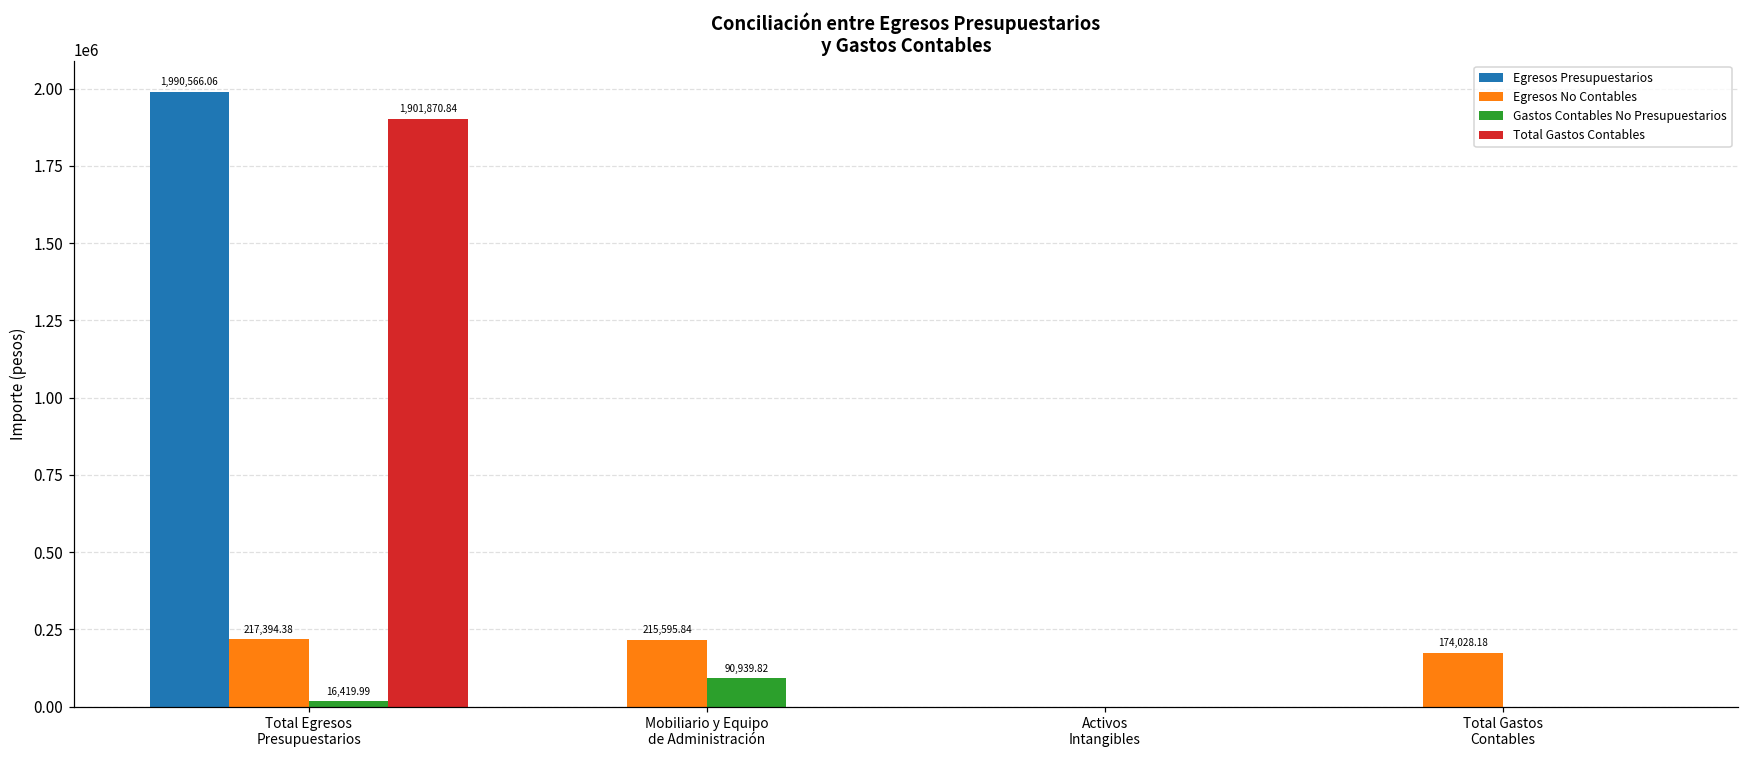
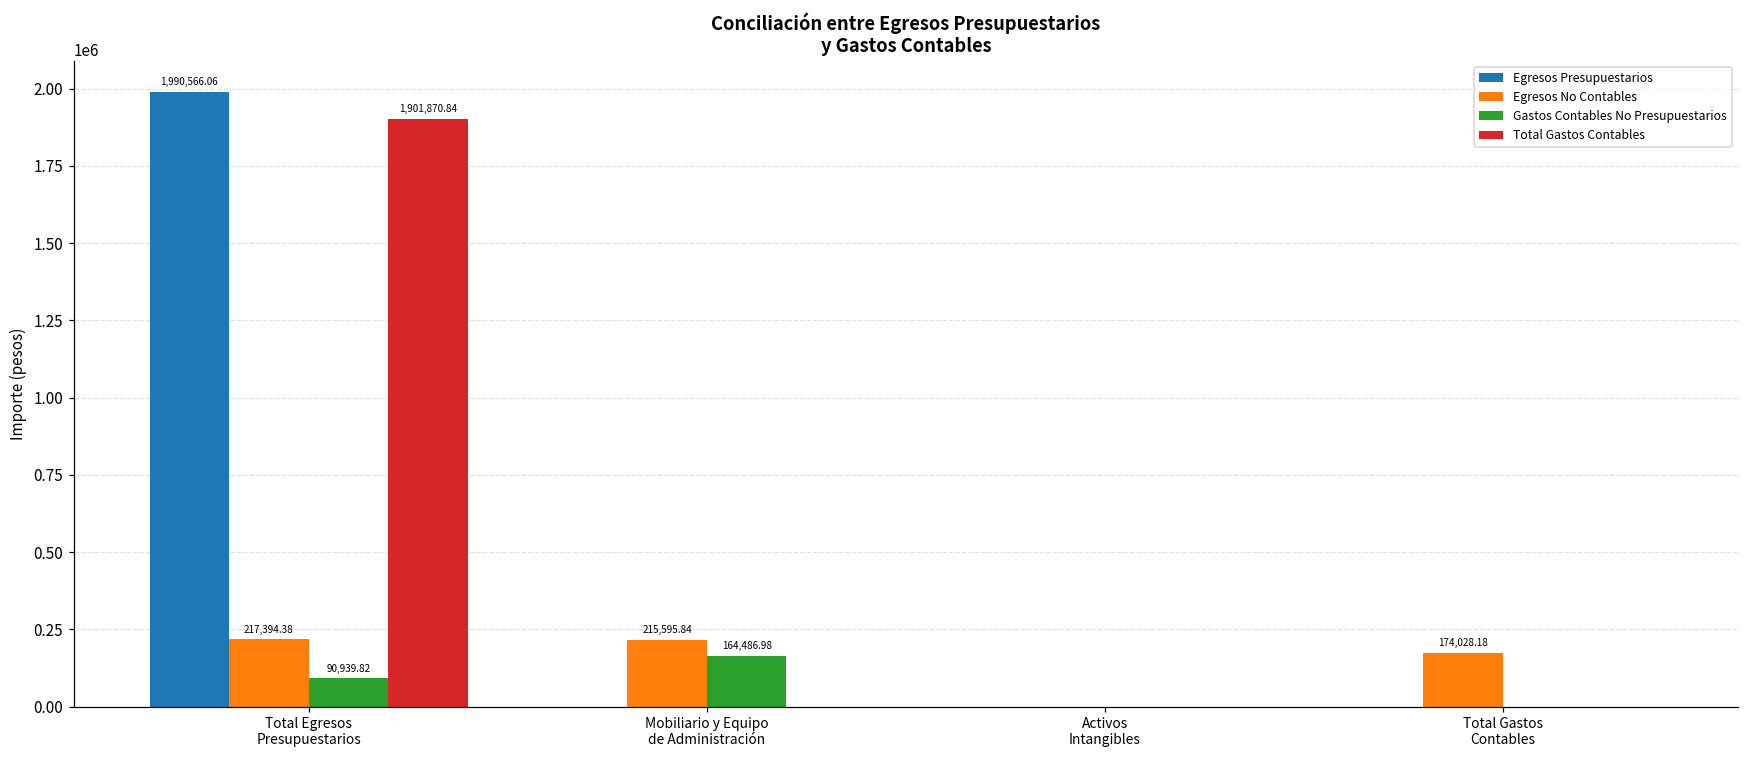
Gastos Contables No Presupuestarios, Total Egresos Presupuestarios: 16,419.99 -> 90,939.82
Gastos Contables No Presupuestarios, Mobiliario y Equipo de Administración: 90,939.82 -> 164,486.98
